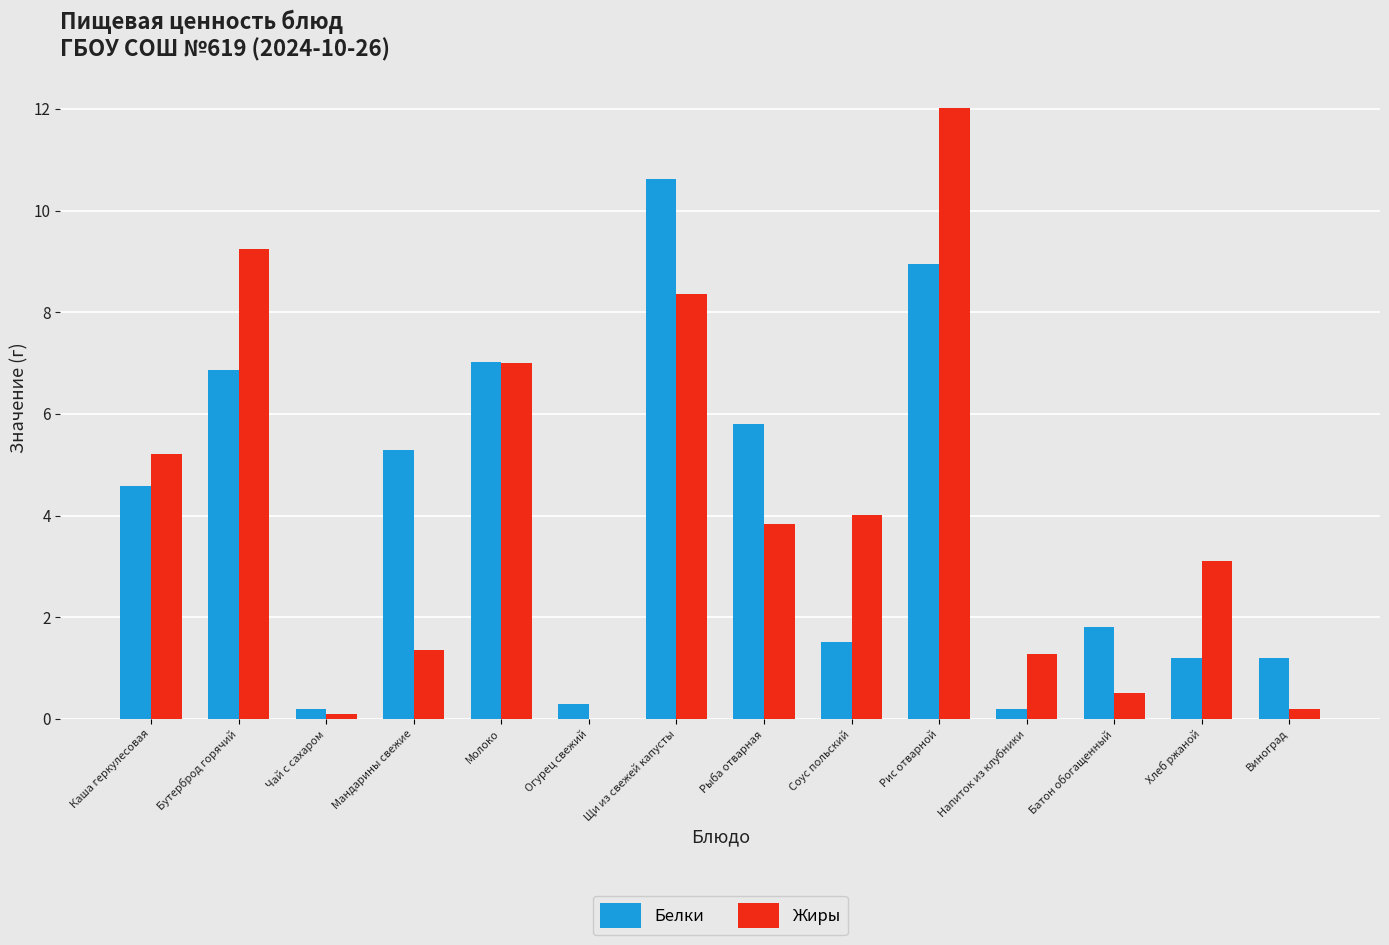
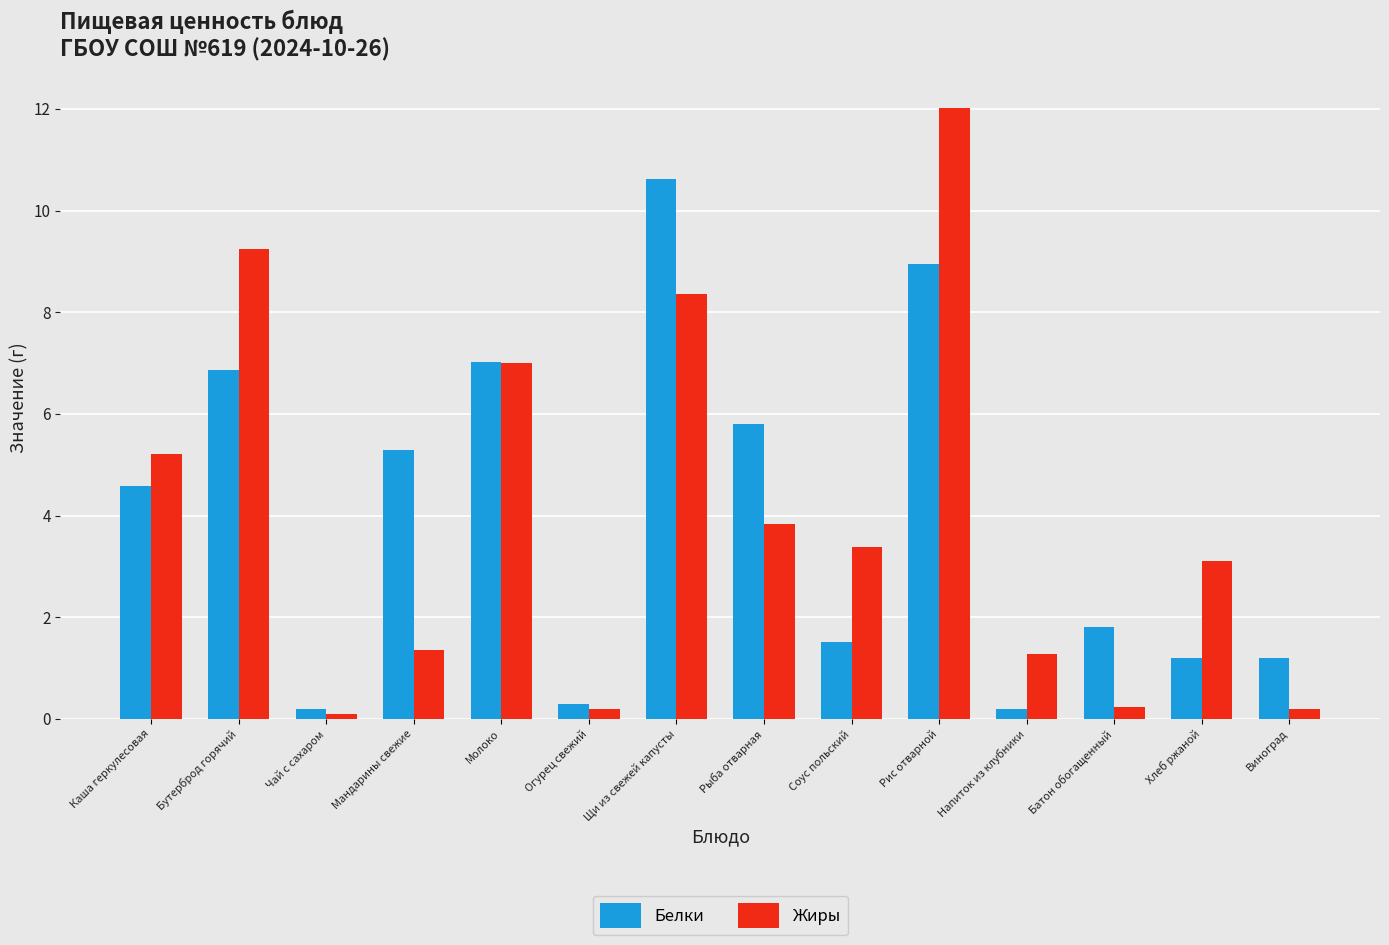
Жиры, Огурец свежий: 0.0 -> 0.2
Жиры, Соус польский: 4.0 -> 3.4
Жиры, Батон обогащенный: 0.5 -> 0.2
